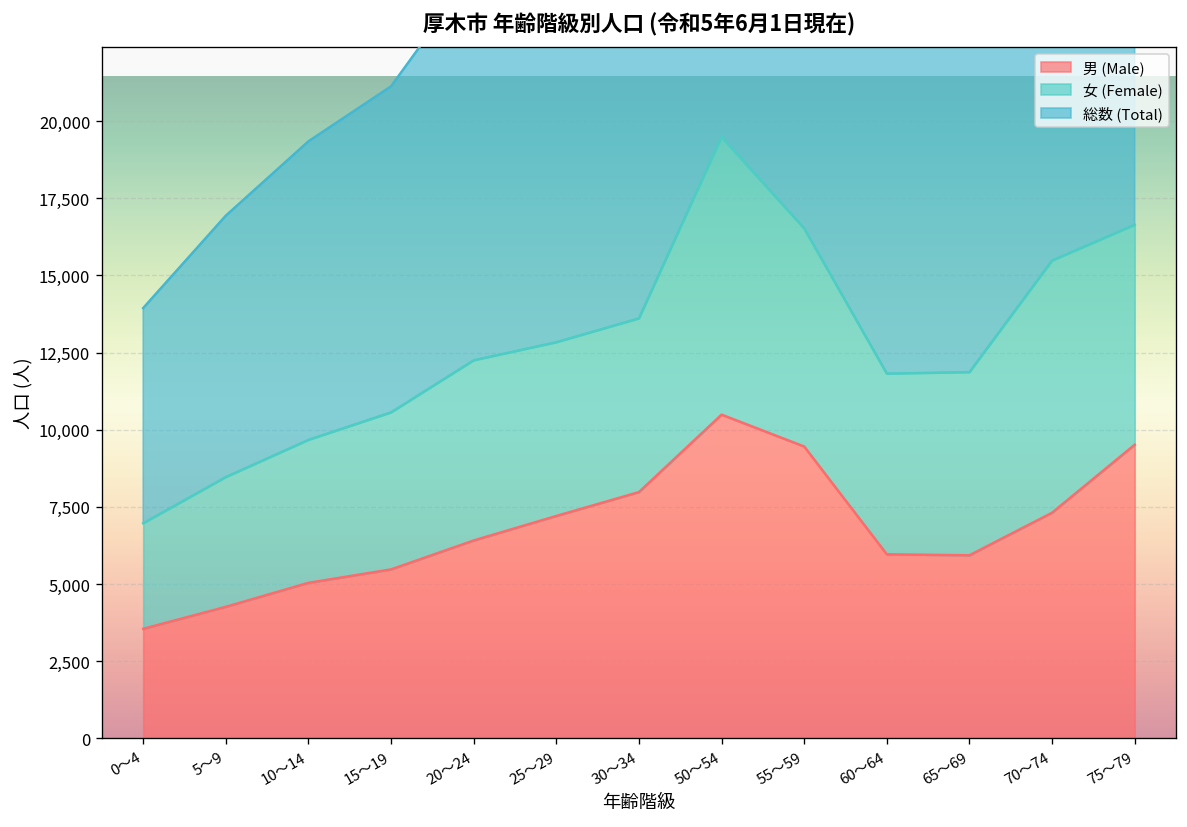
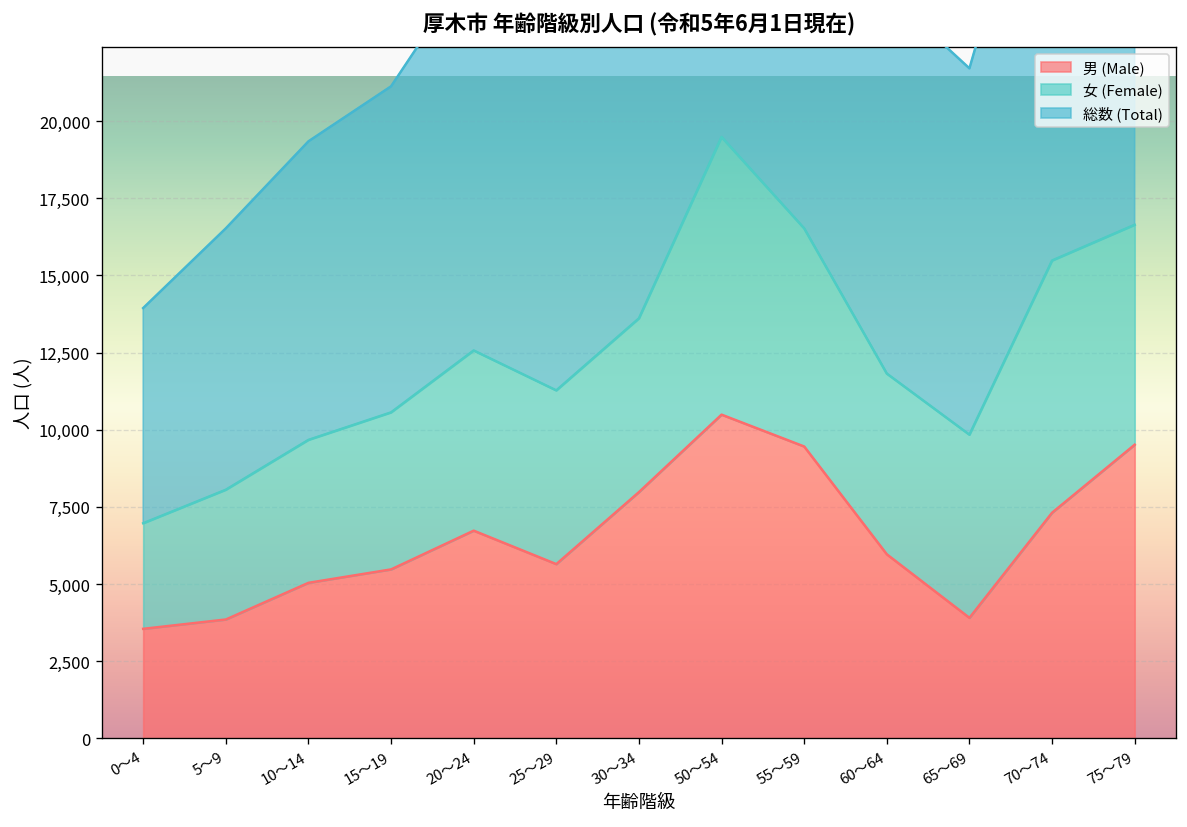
男 (Male), 5～9: 4,300 -> 3,900
男 (Male), 20～24: 6,400 -> 6,700
男 (Male), 25～29: 7,200 -> 5,600
男 (Male), 65～69: 5,900 -> 3,900
